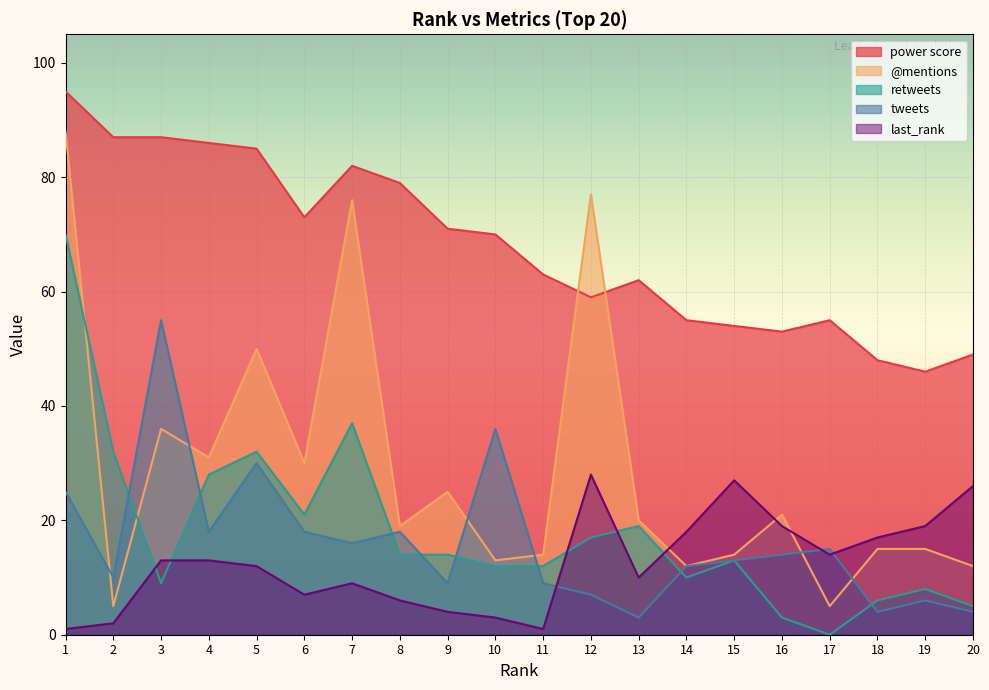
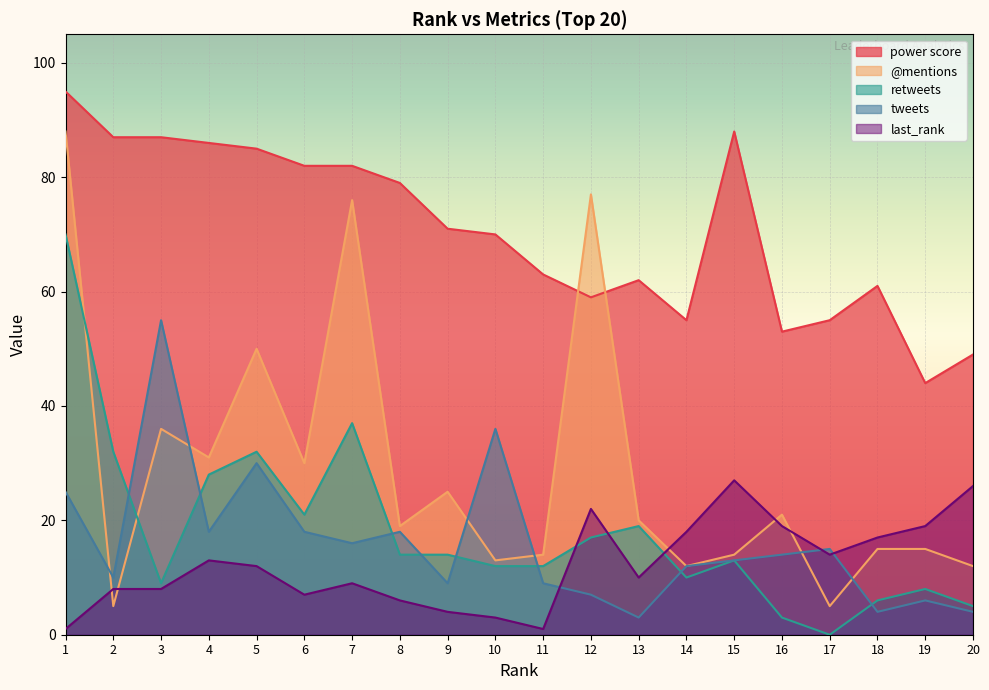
last_rank, 2: 2 -> 8
last_rank, 3: 13 -> 8
power score, 6: 73 -> 82
last_rank, 12: 28 -> 22
power score, 15: 54 -> 88
power score, 18: 48 -> 61
power score, 19: 46 -> 44
